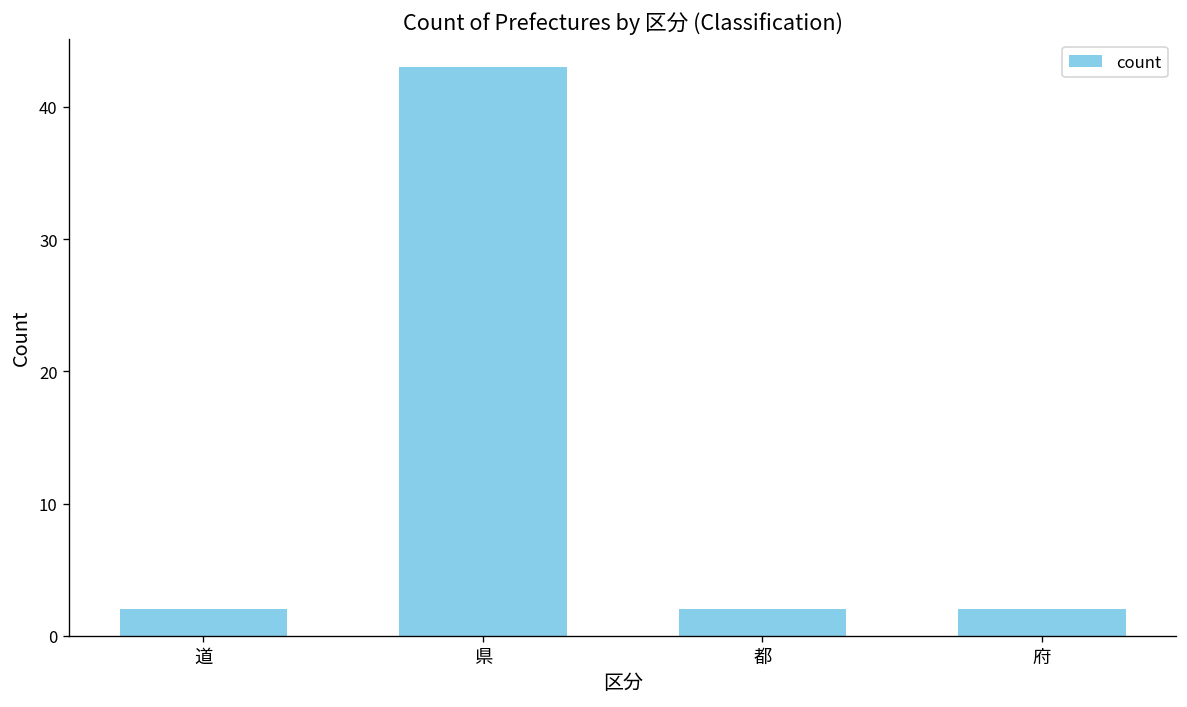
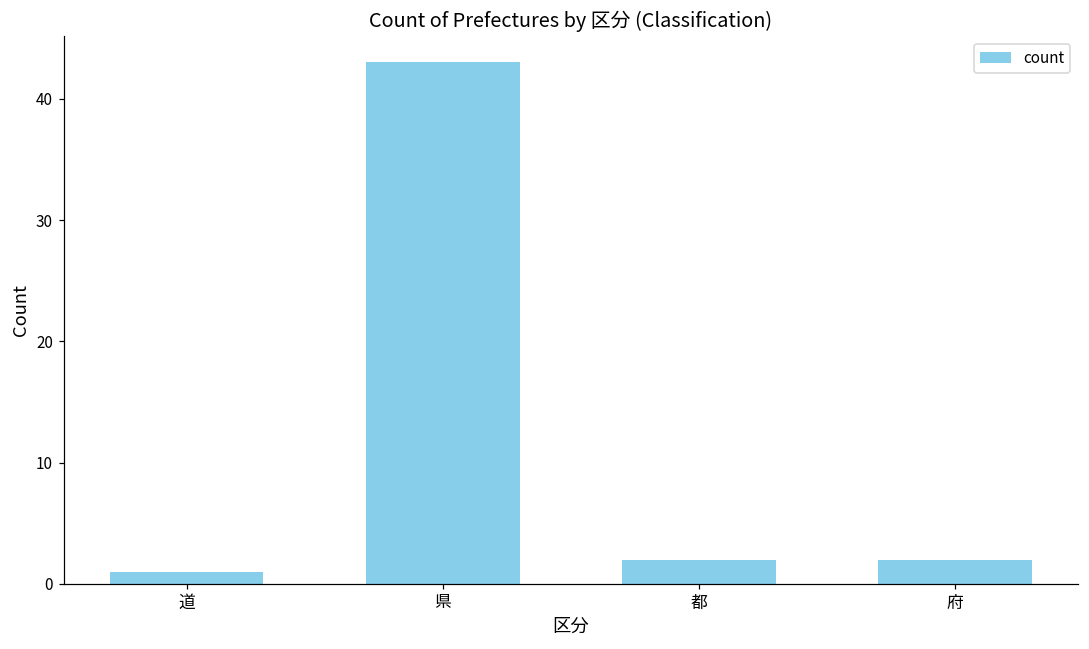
道: 2 -> 1
